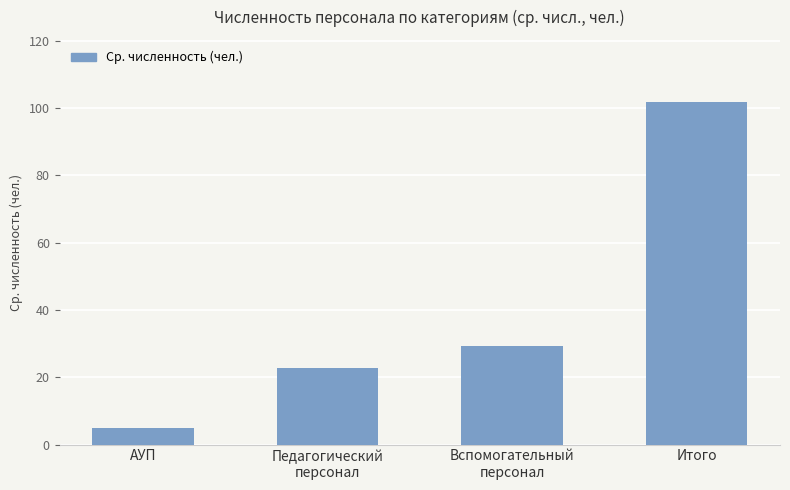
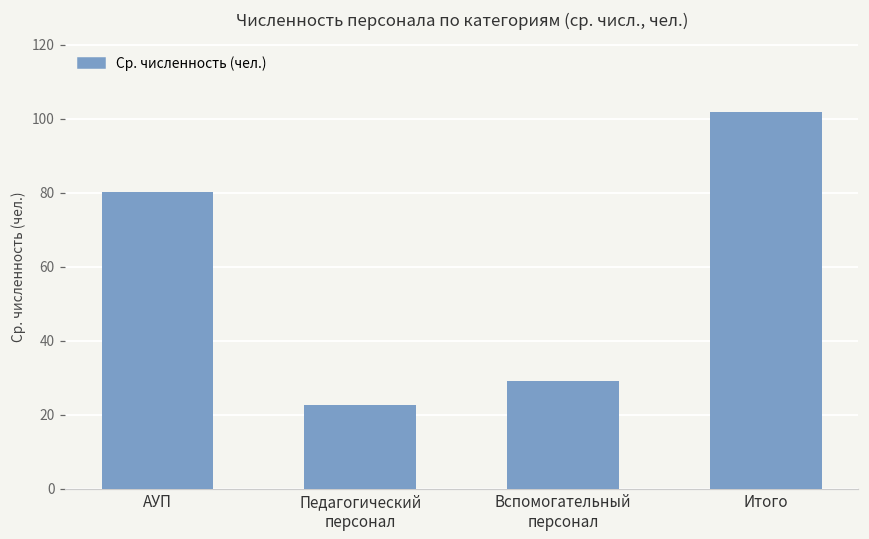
АУП: 5 -> 80
